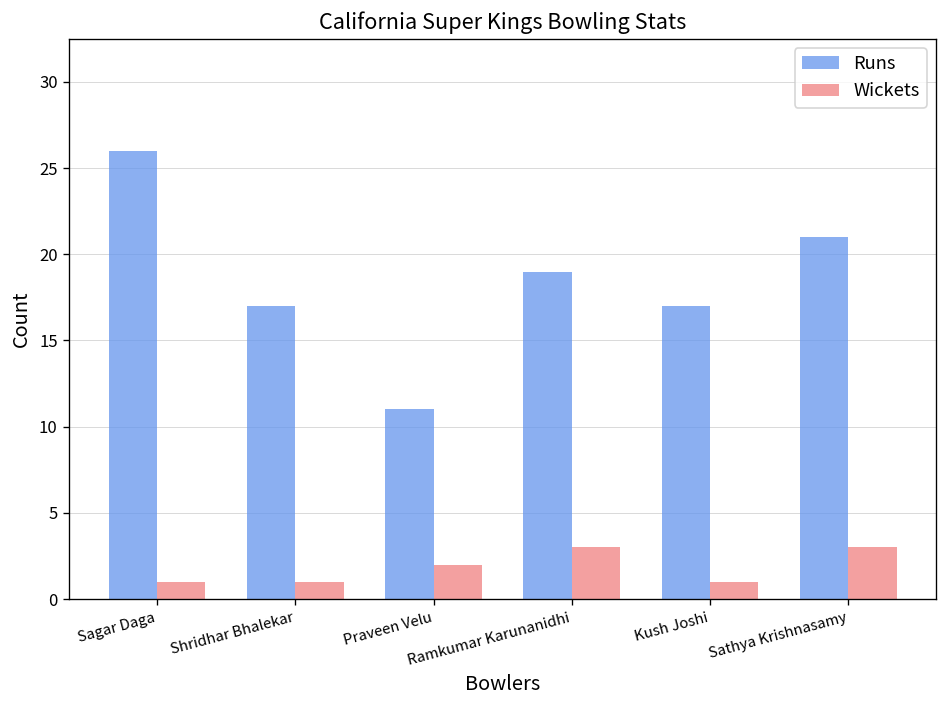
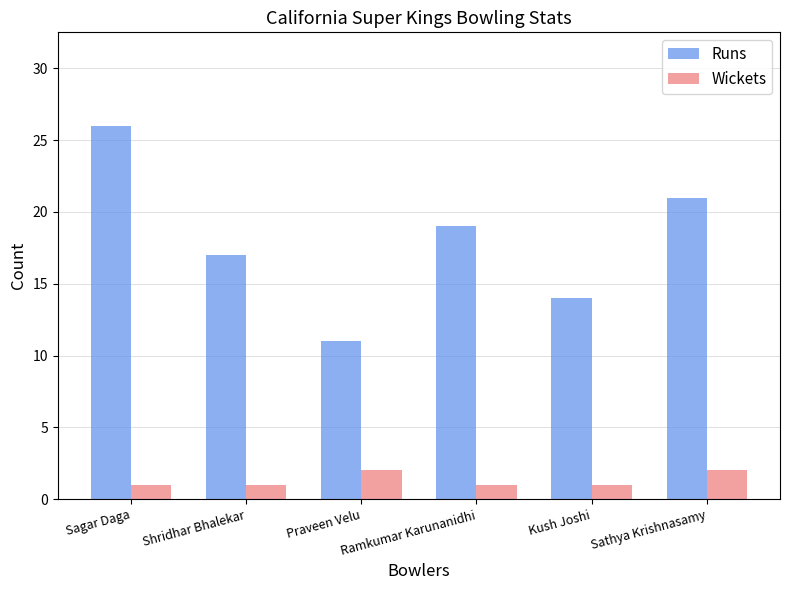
Wickets, Ramkumar Karunanidhi: 3 -> 1
Runs, Kush Joshi: 17 -> 14
Wickets, Sathya Krishnasamy: 3 -> 2
